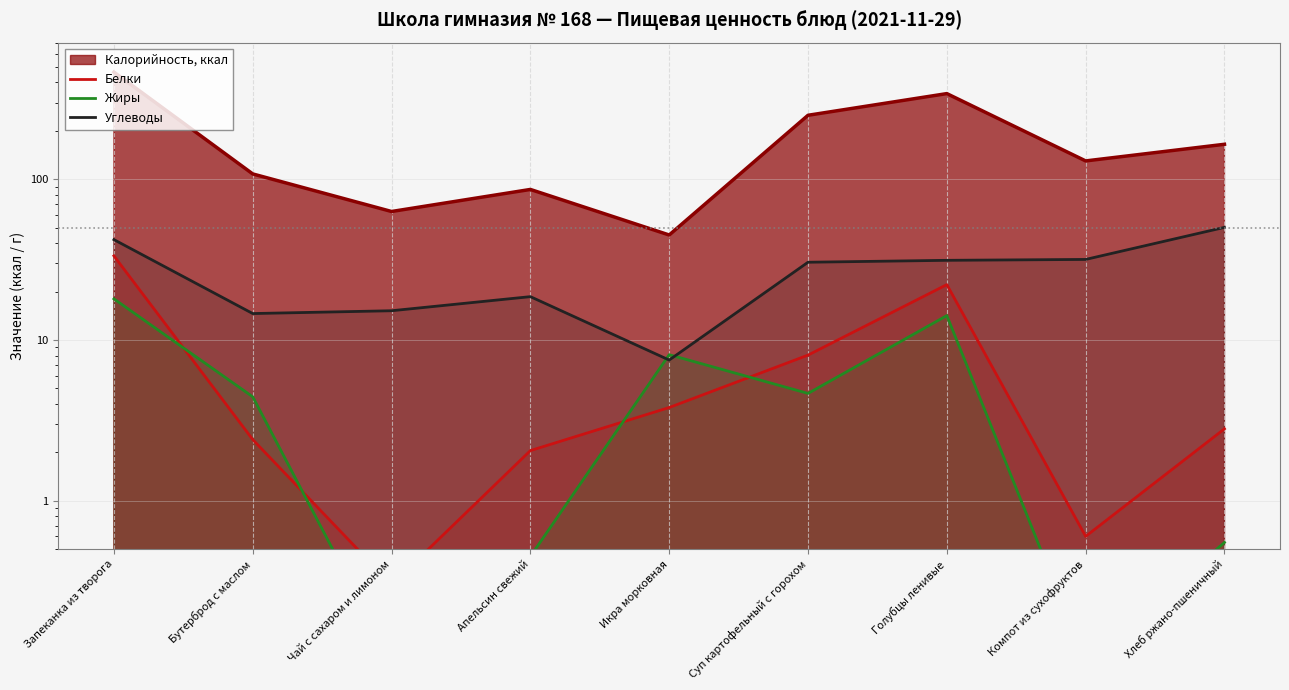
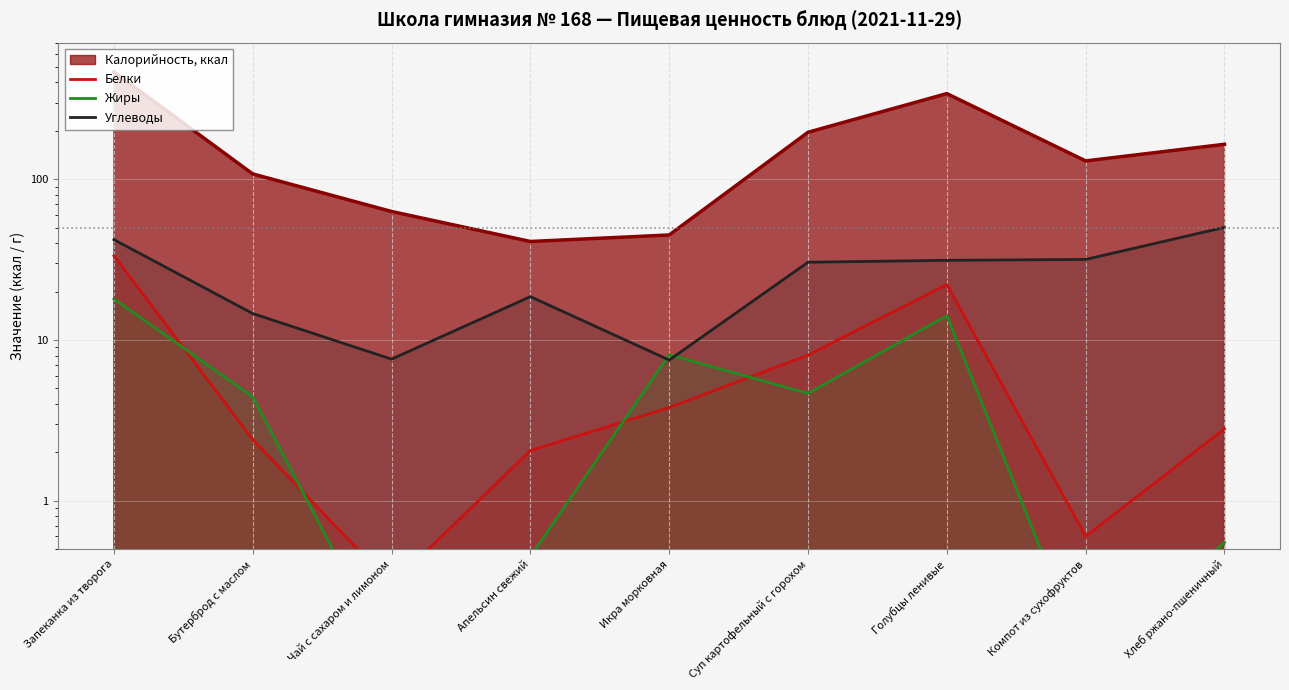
Углеводы, Чай с сахаром и лимоном: 15 -> 8
Калорийность, ккал, Апельсин свежий: 90 -> 41
Калорийность, ккал, Суп картофельный с горохом: 250 -> 200
